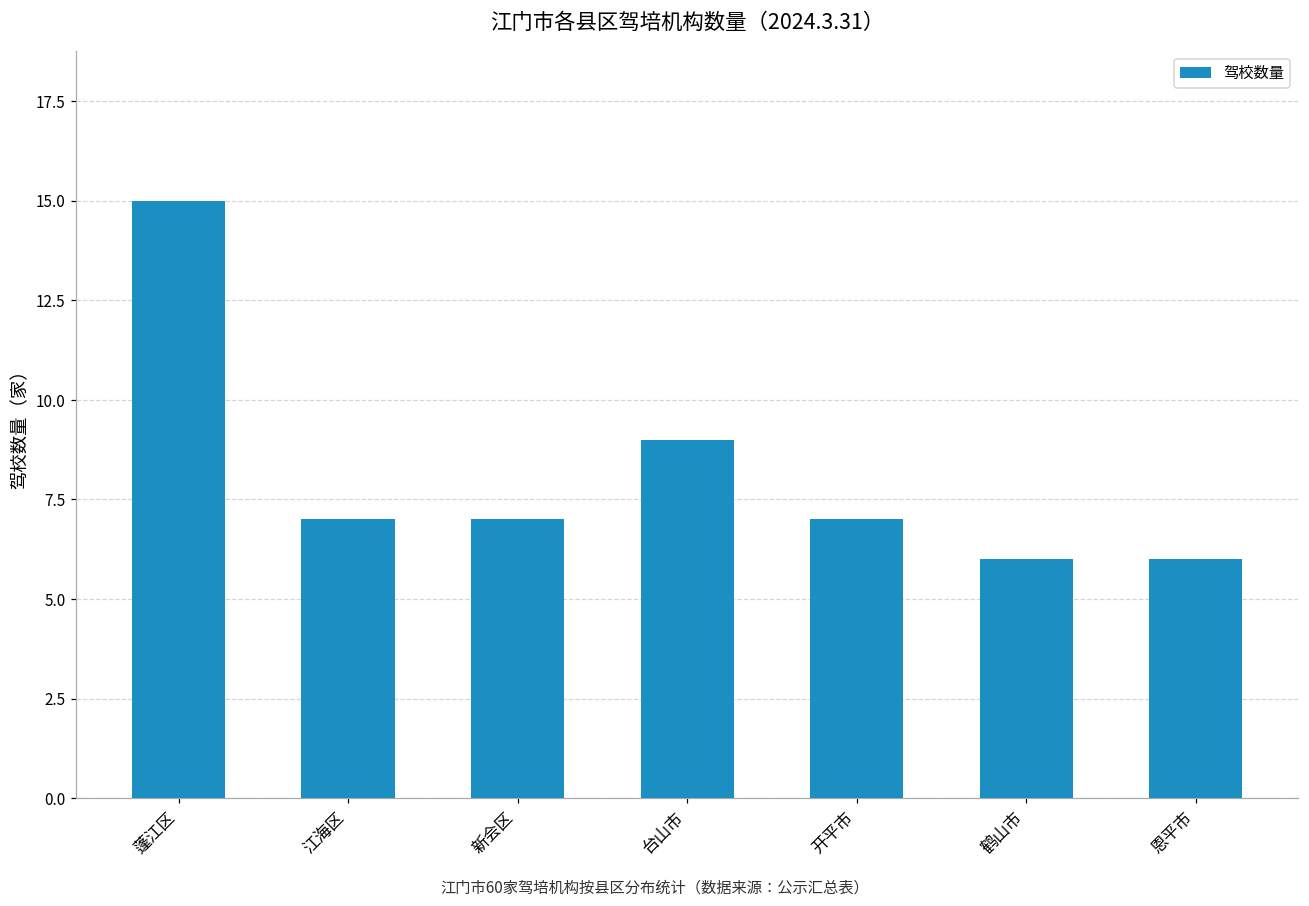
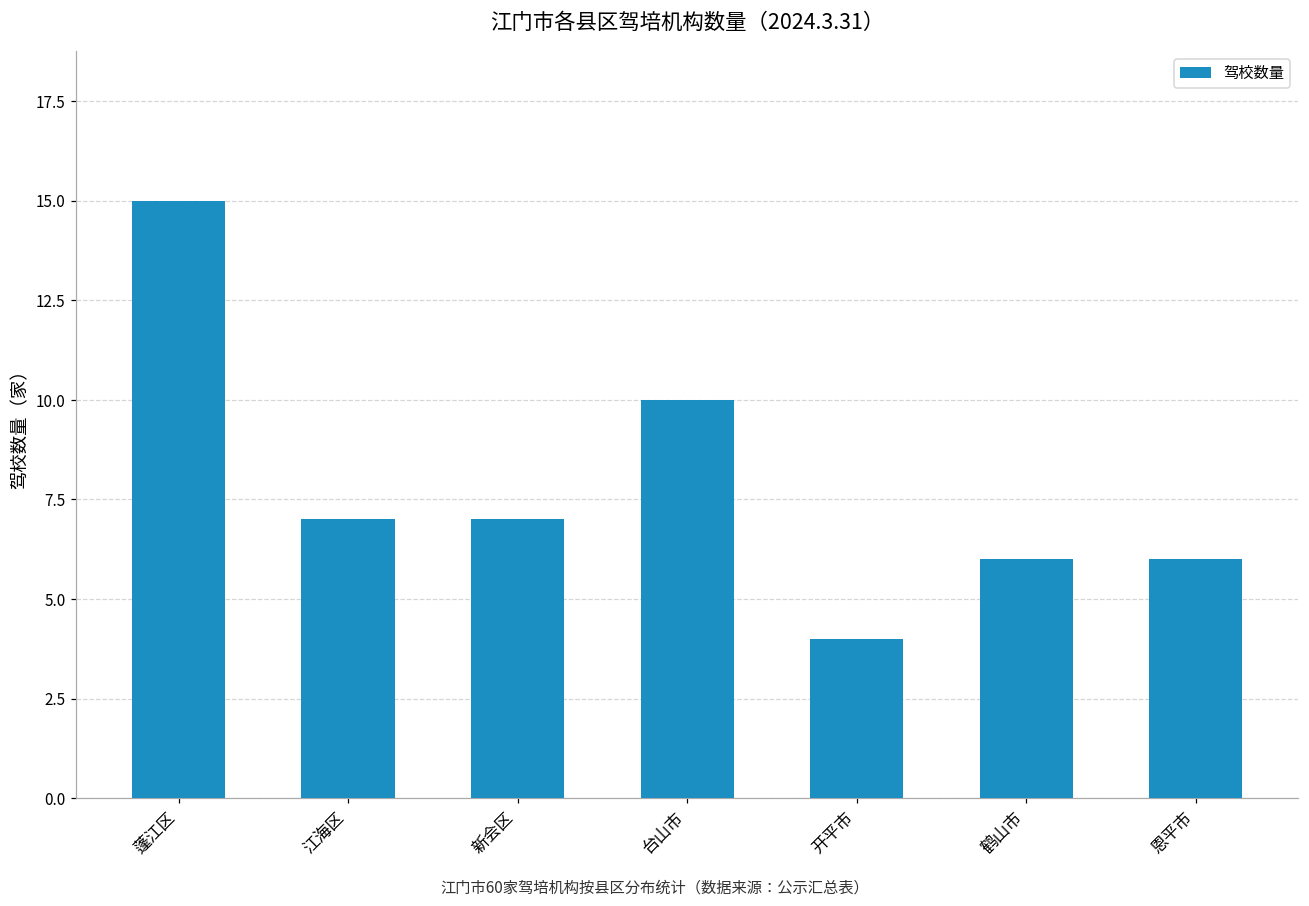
台山市: 9 -> 10
开平市: 7 -> 4
